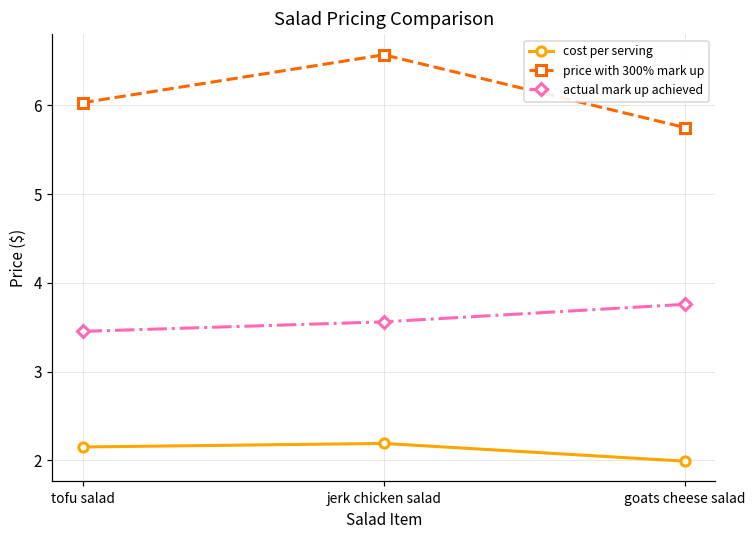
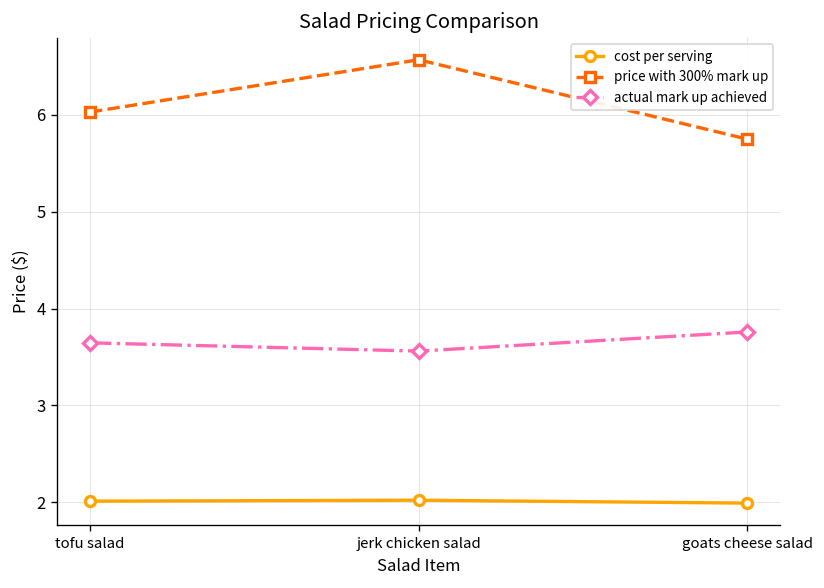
cost per serving, tofu salad: 2.2 -> 2.0
actual mark up achieved, tofu salad: 3.5 -> 3.6
cost per serving, jerk chicken salad: 2.2 -> 2.0
